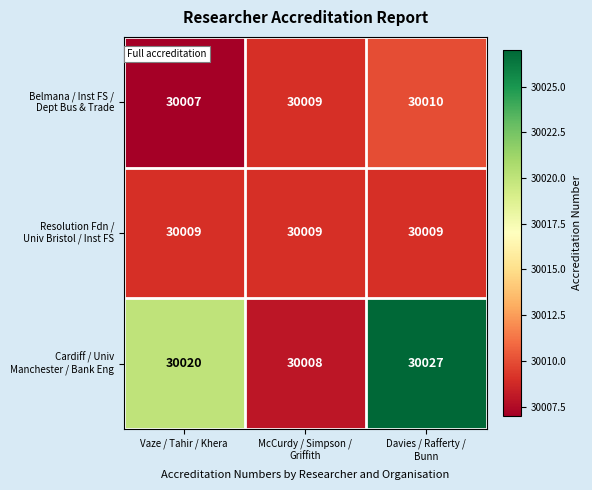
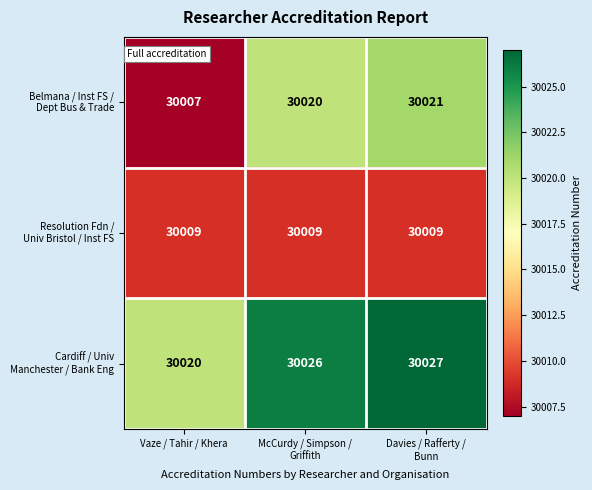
Belmana / Inst FS / Dept Bus & Trade, McCurdy / Simpson / Griffith: 30009 -> 30020
Belmana / Inst FS / Dept Bus & Trade, Davies / Rafferty / Bunn: 30010 -> 30021
Cardiff / Univ Manchester / Bank Eng, McCurdy / Simpson / Griffith: 30008 -> 30026
